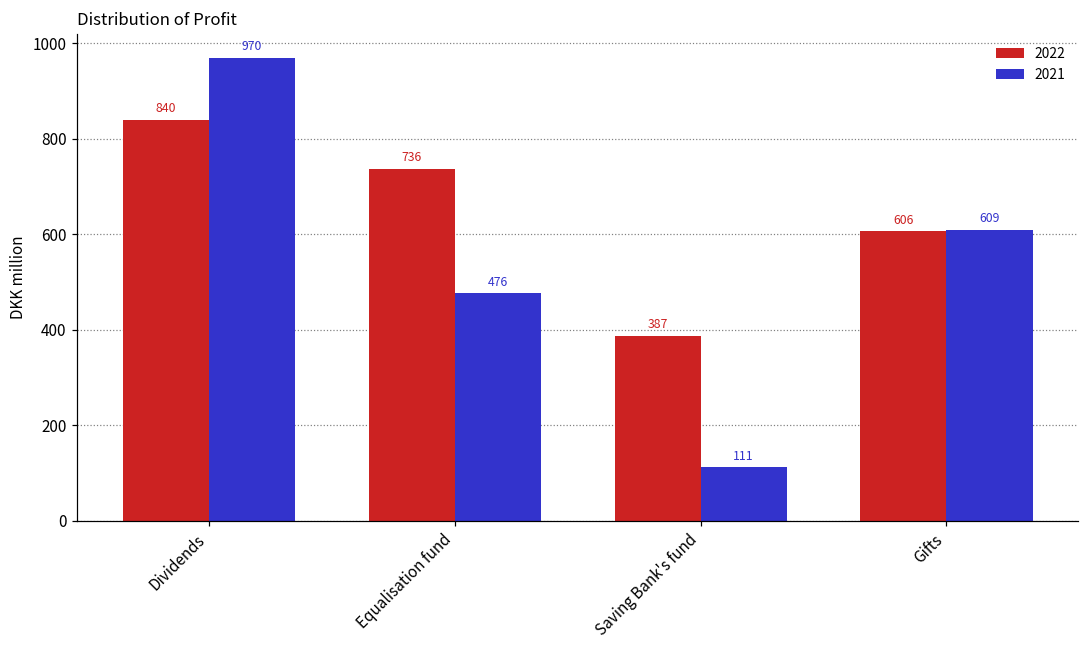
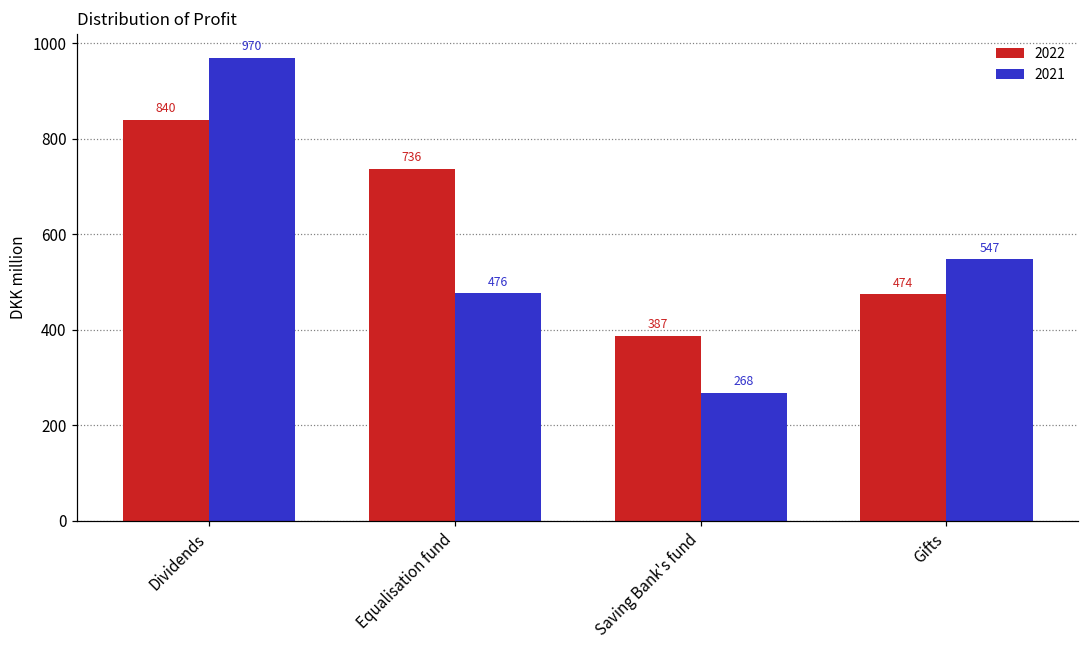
2021, Saving Bank's fund: 111 -> 268
2022, Gifts: 606 -> 474
2021, Gifts: 609 -> 547
